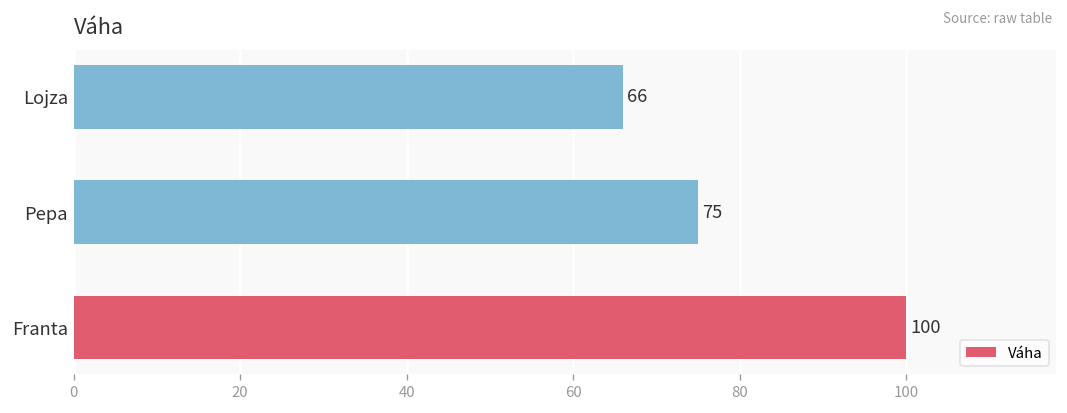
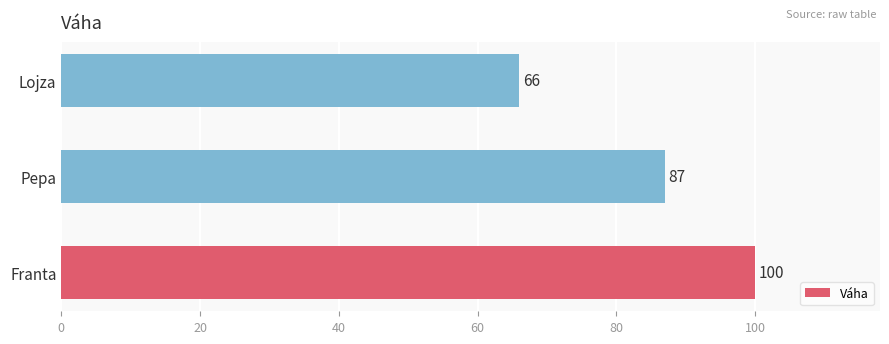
Pepa: 75 -> 87
